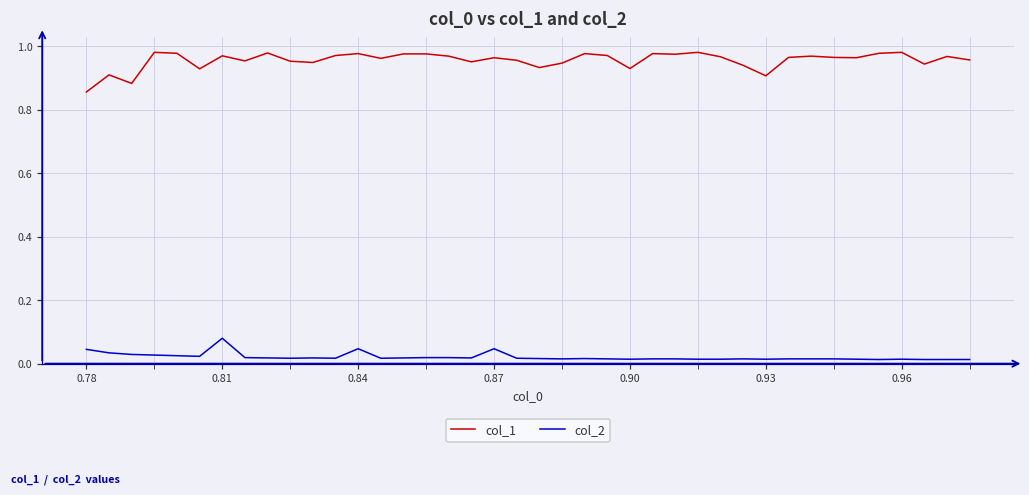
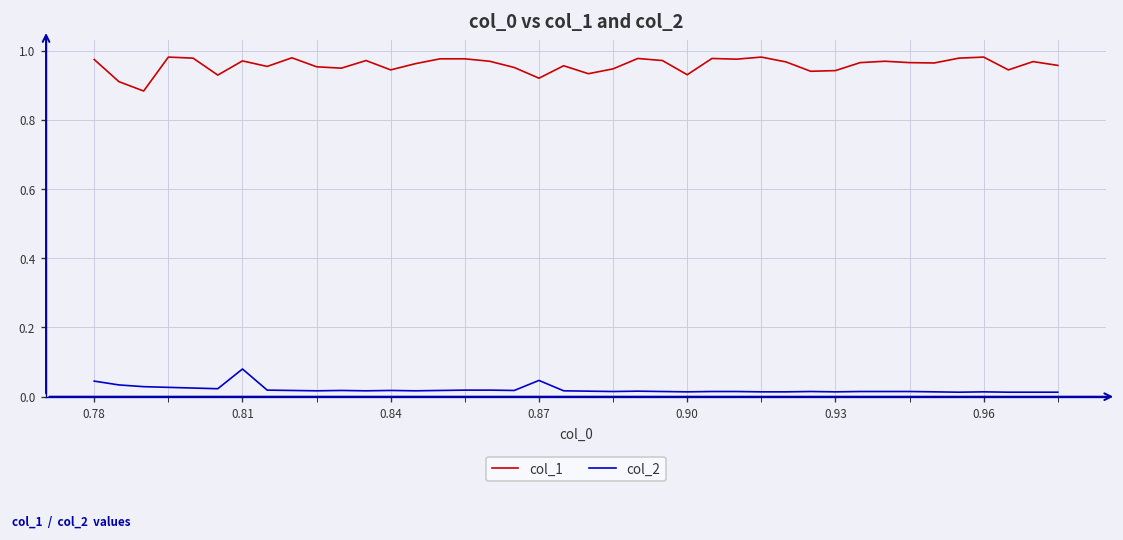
col_1, 0.78: 0.86 -> 0.97
col_1, 0.84: 0.98 -> 0.94
col_2, 0.84: 0.05 -> 0.02
col_1, 0.87: 0.96 -> 0.92
col_1, 0.93: 0.91 -> 0.94
